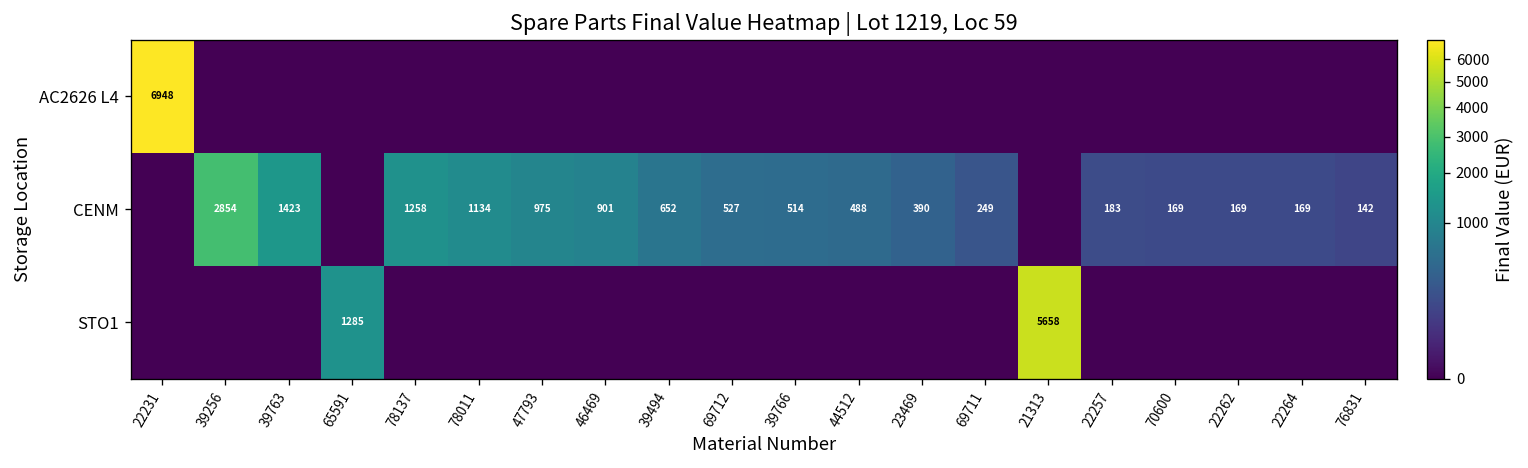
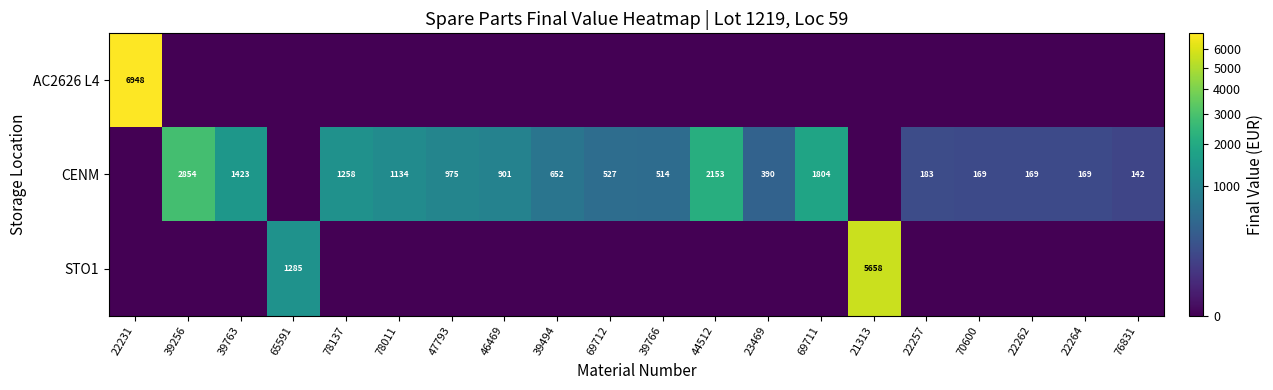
CENM, 44512: 488 -> 2153
CENM, 69711: 249 -> 1804
